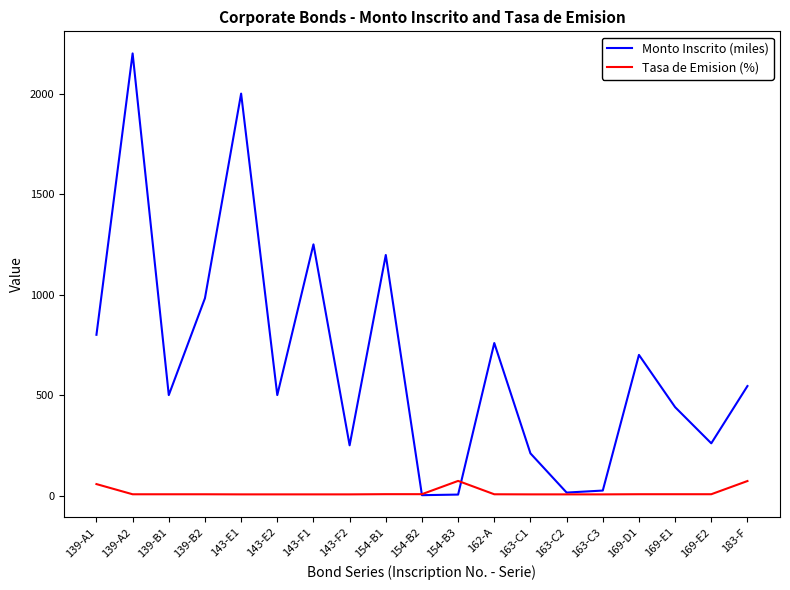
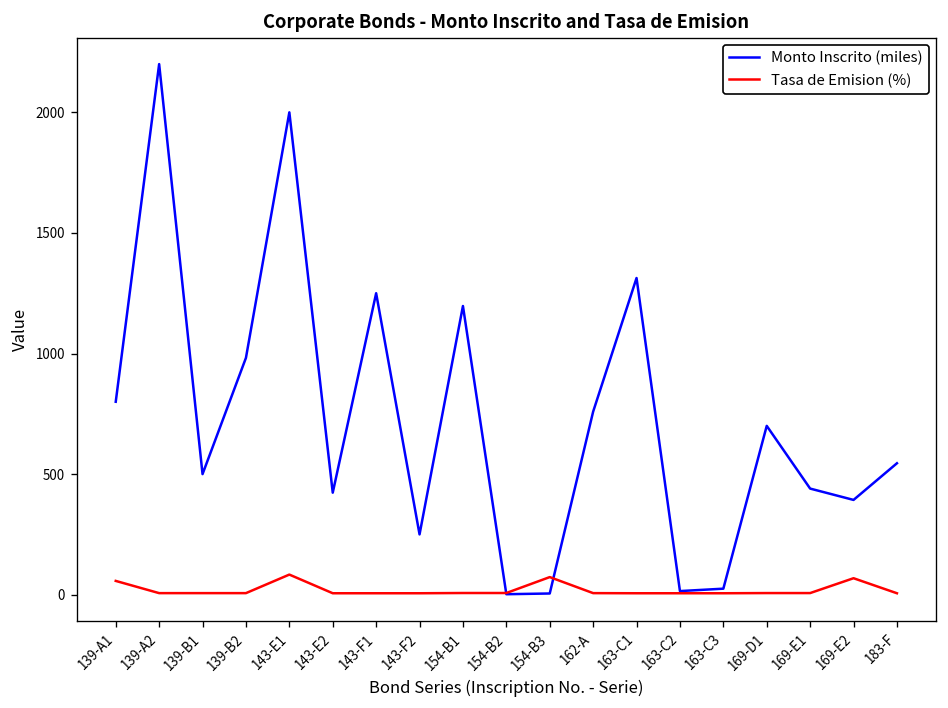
Tasa de Emision (%), 143-E1: 10 -> 80
Monto Inscrito (miles), 143-E2: 500 -> 420
Monto Inscrito (miles), 163-C1: 210 -> 1310
Monto Inscrito (miles), 169-E2: 260 -> 390
Tasa de Emision (%), 169-E2: 10 -> 70
Tasa de Emision (%), 183-F: 70 -> 10
